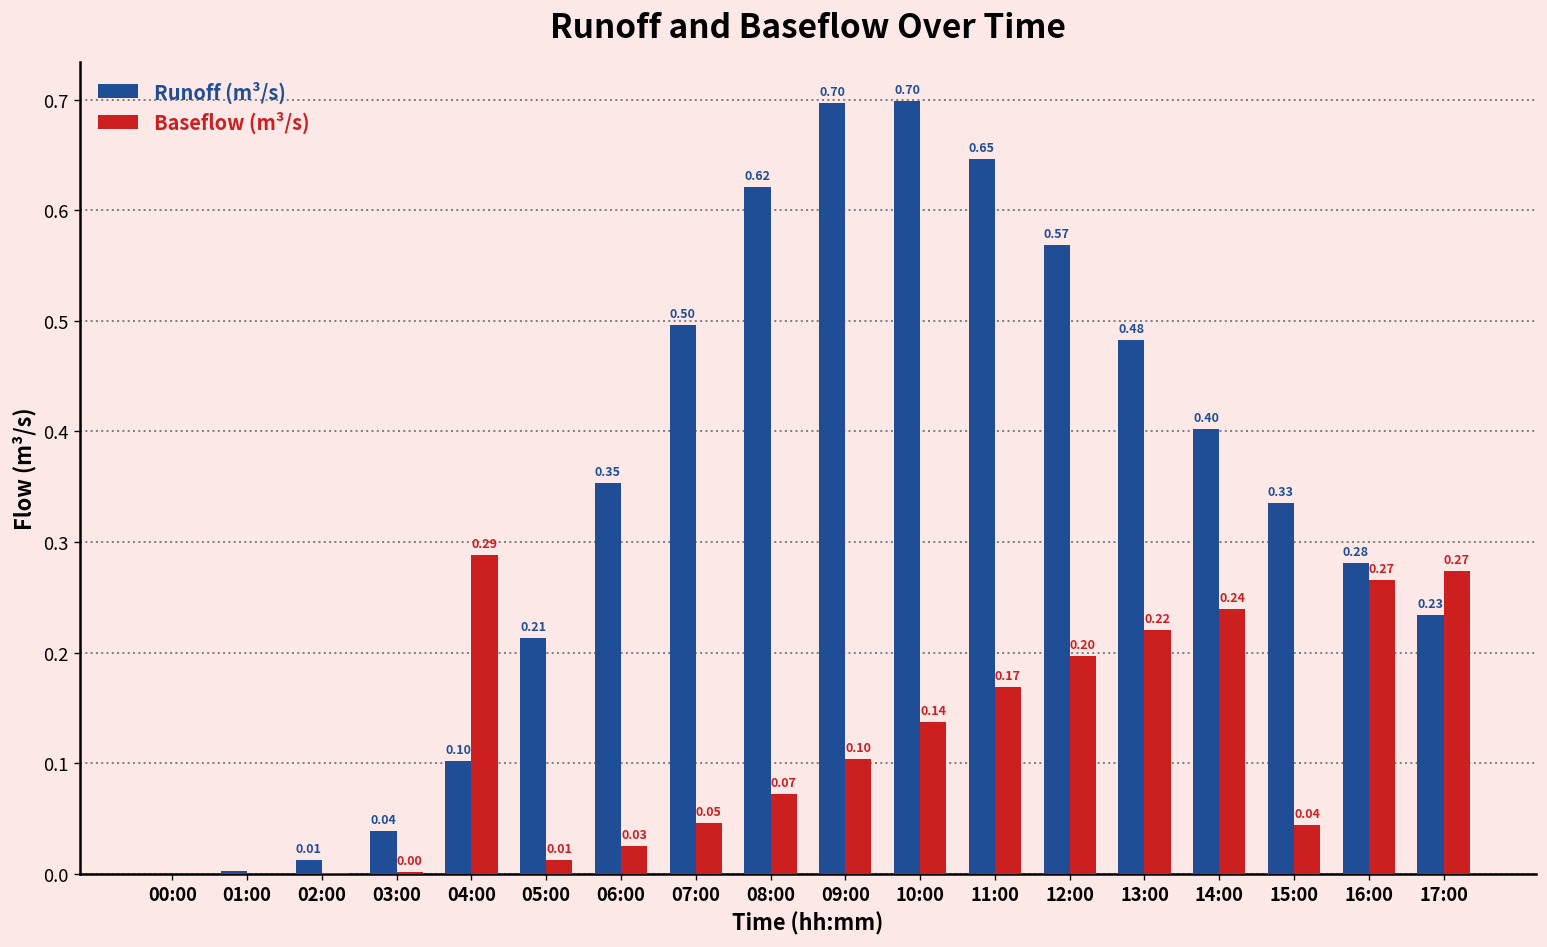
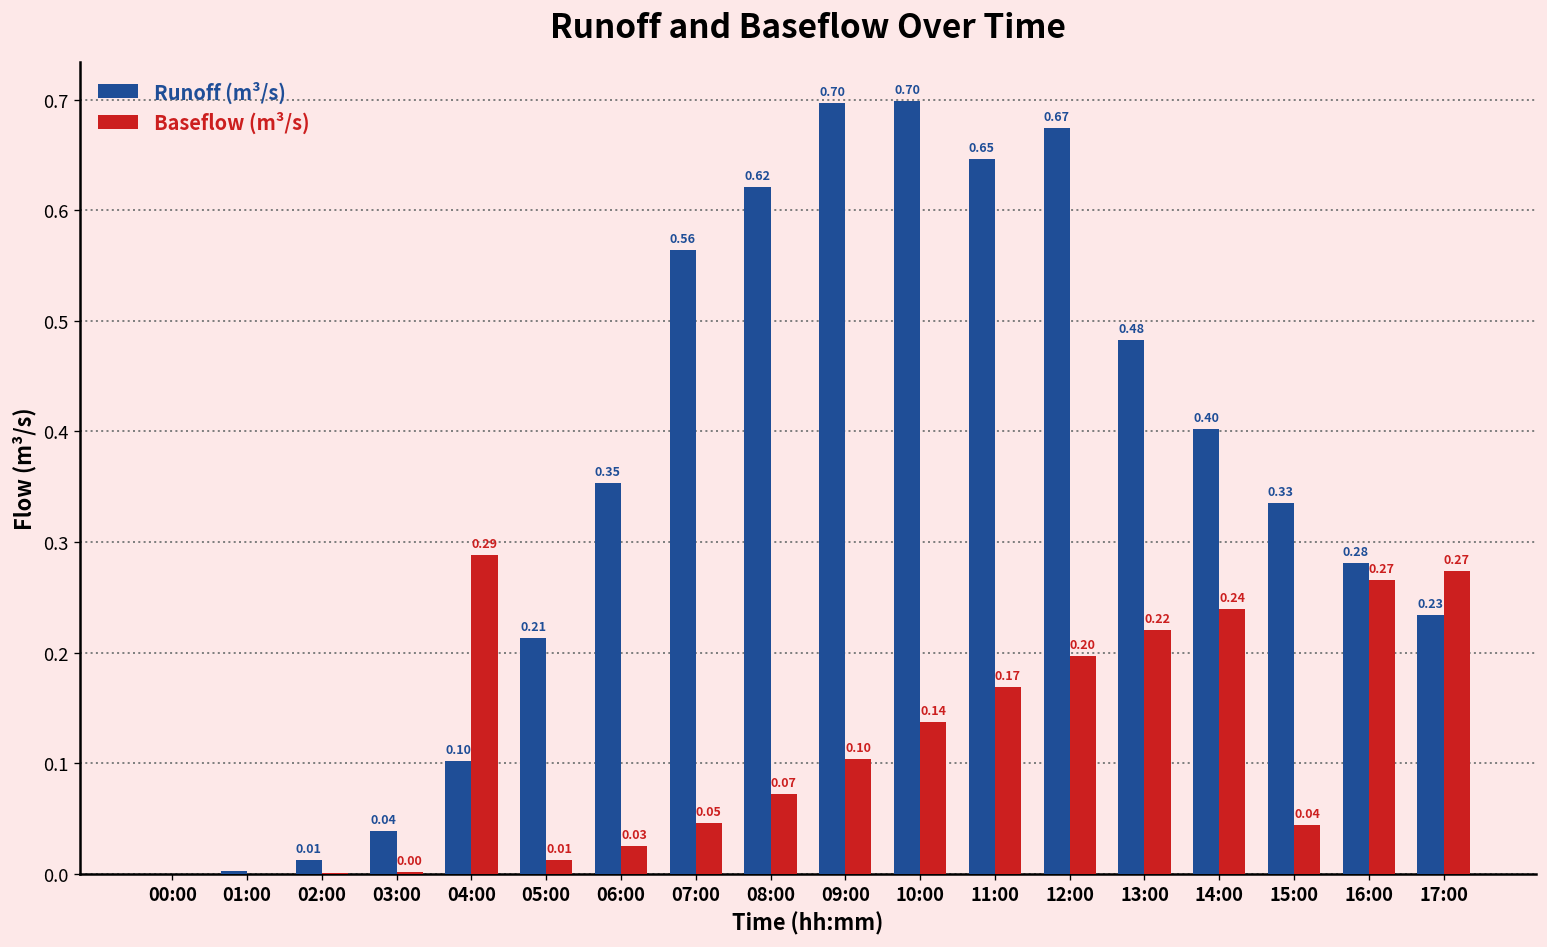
Runoff (m³/s), 07:00: 0.50 -> 0.56
Runoff (m³/s), 12:00: 0.57 -> 0.67
